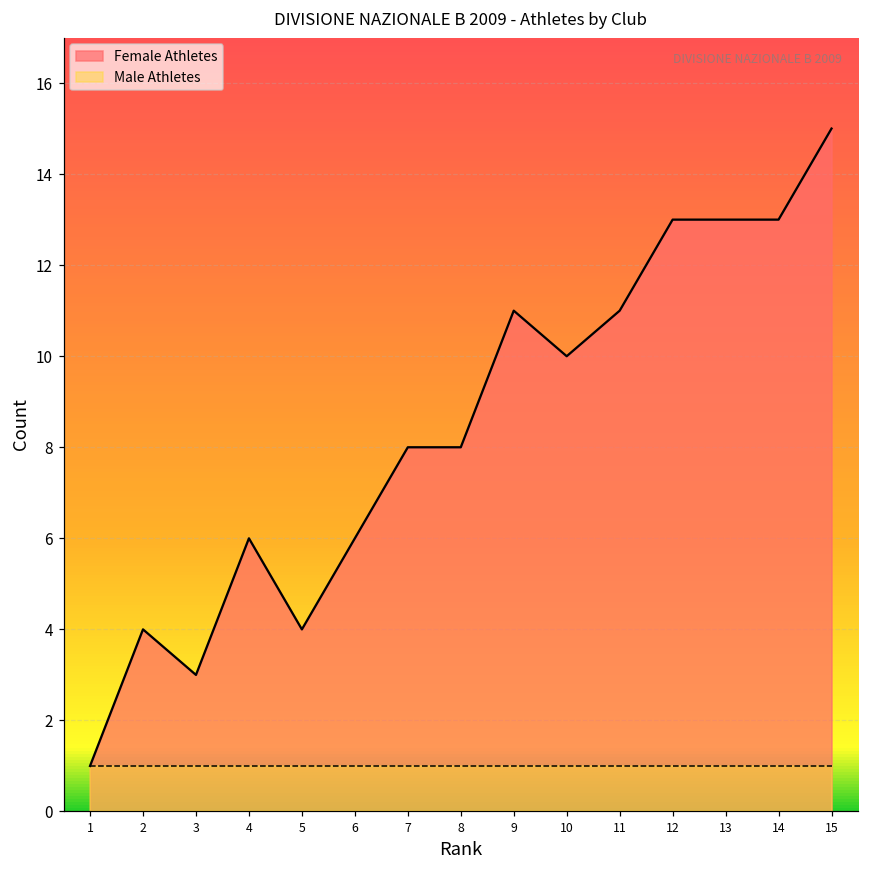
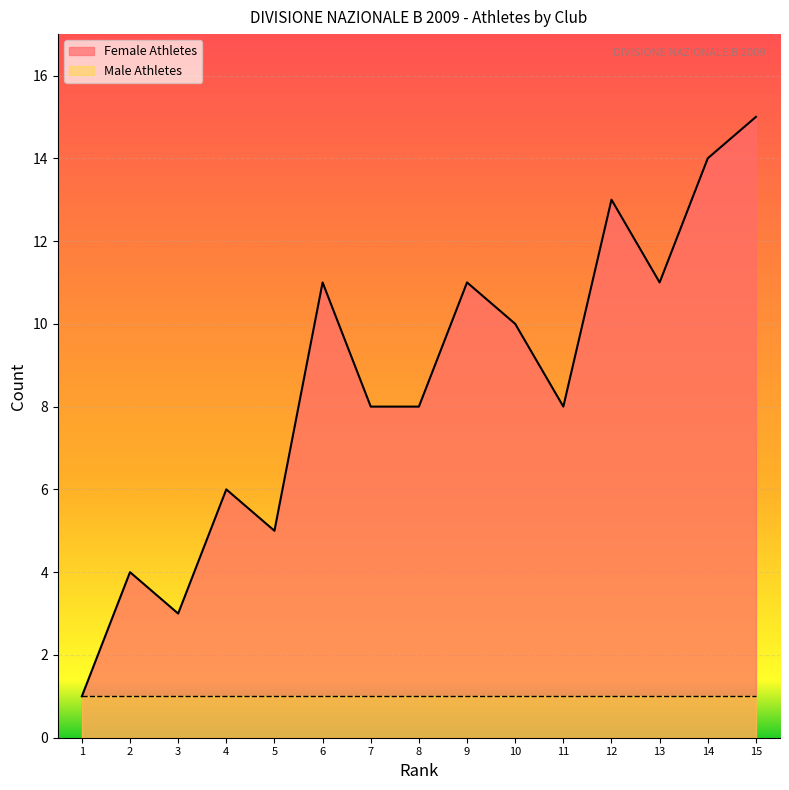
Female Athletes, 5: 4 -> 5
Female Athletes, 6: 6 -> 11
Female Athletes, 11: 11 -> 8
Female Athletes, 13: 13 -> 11
Female Athletes, 14: 13 -> 14
